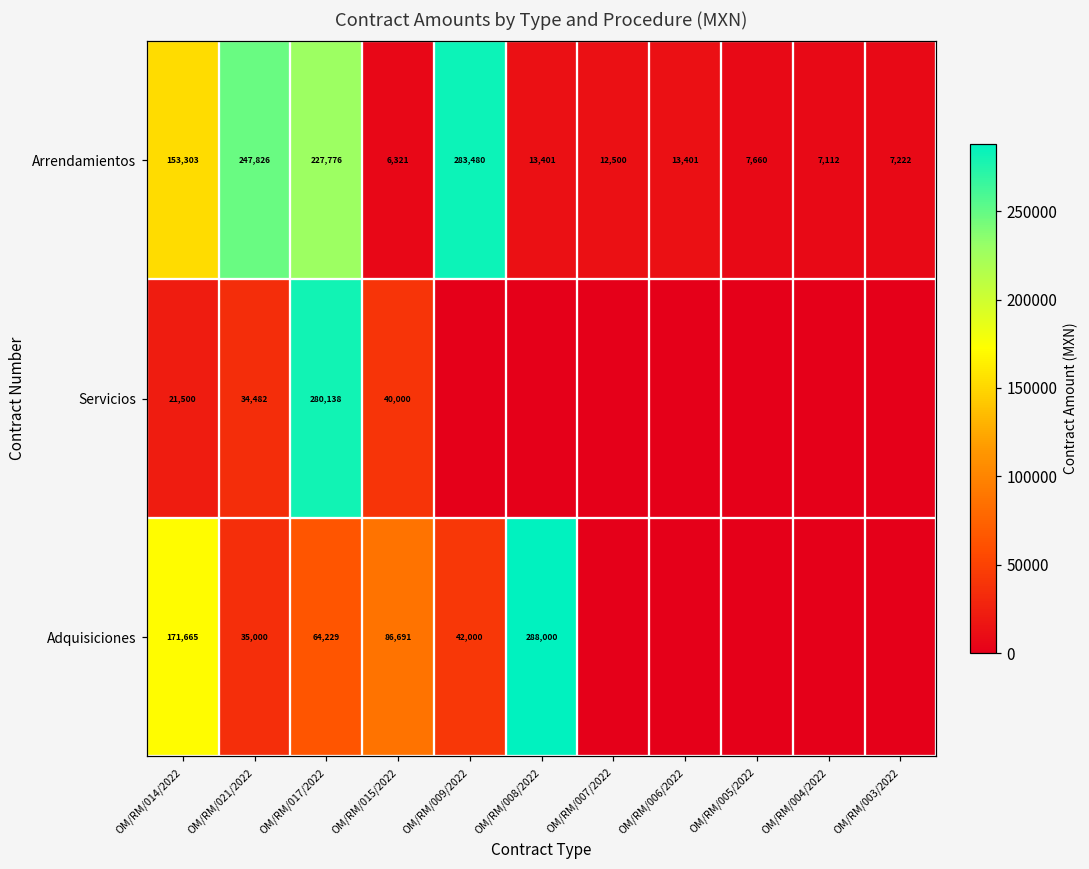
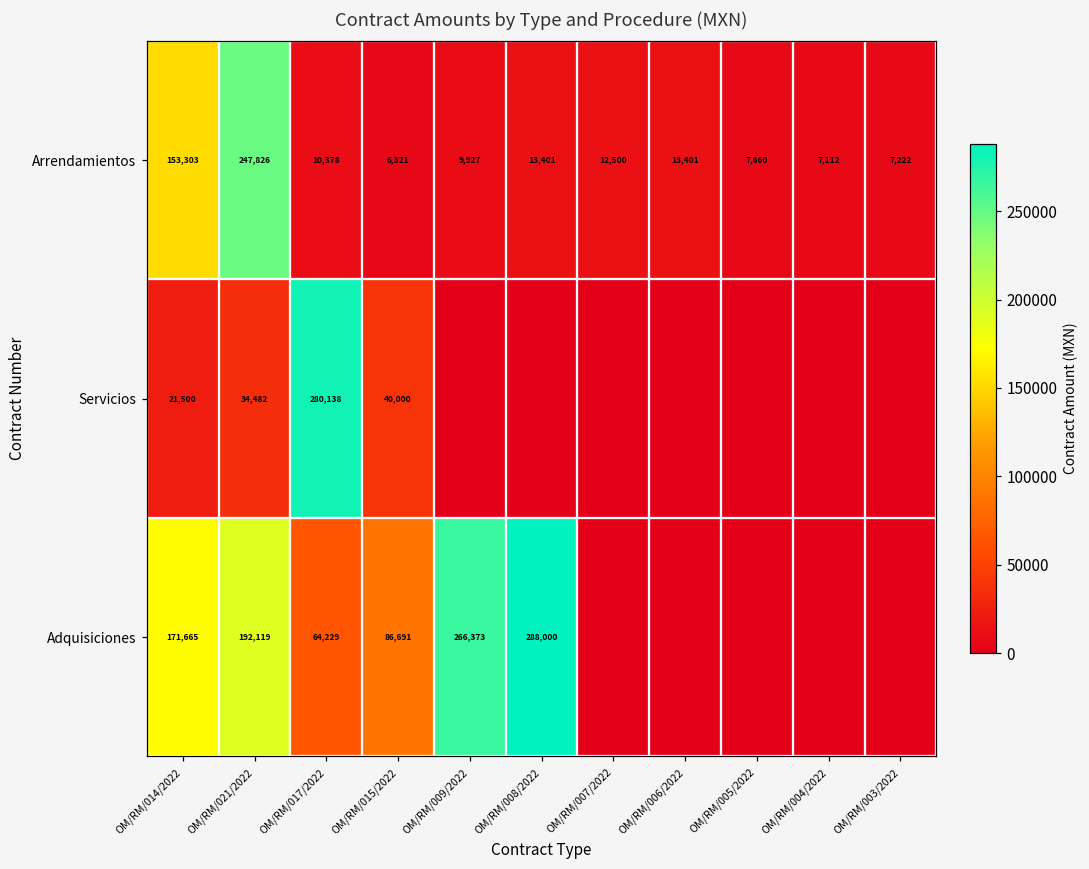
Arrendamientos, OM/RM/017/2022: 227,776 -> 10,378
Arrendamientos, OM/RM/009/2022: 283,480 -> 9,927
Adquisiciones, OM/RM/021/2022: 35,000 -> 192,119
Adquisiciones, OM/RM/009/2022: 42,000 -> 266,373
